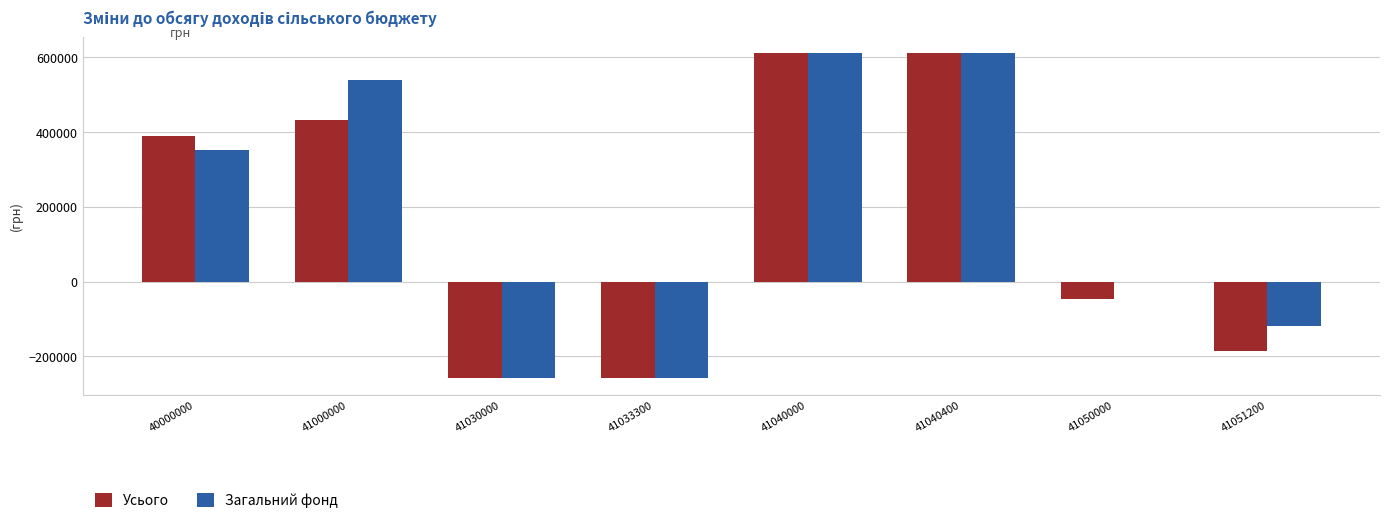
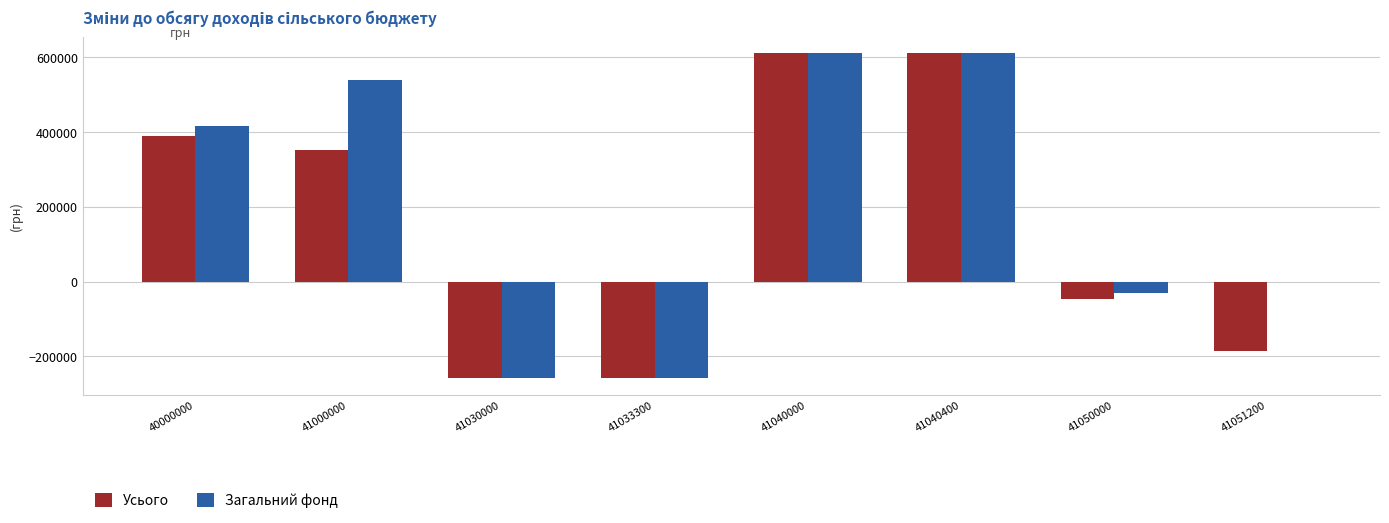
Загальний фонд, 40000000: 350000 -> 420000
Усього, 41000000: 430000 -> 350000
Загальний фонд, 41050000: 0 -> -30000
Загальний фонд, 41051200: -120000 -> 0
